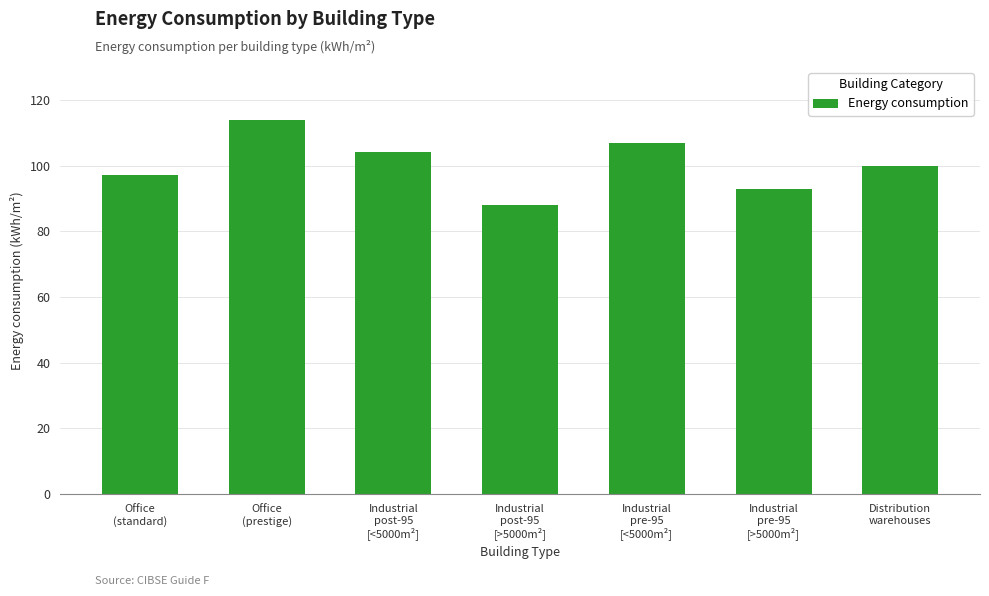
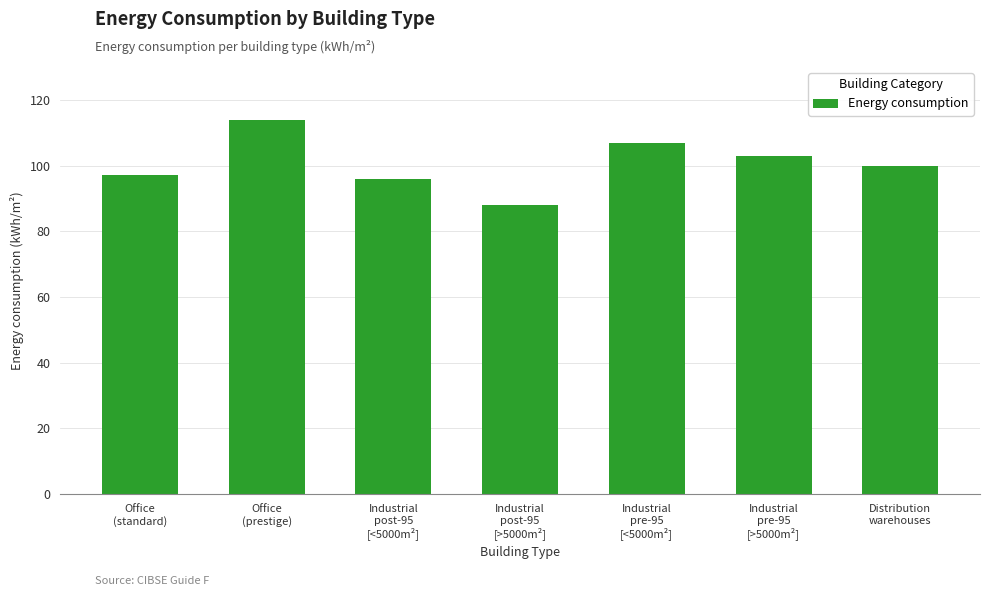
Industrial post-95 [<5000m²]: 104 -> 96
Industrial pre-95 [>5000m²]: 93 -> 103
